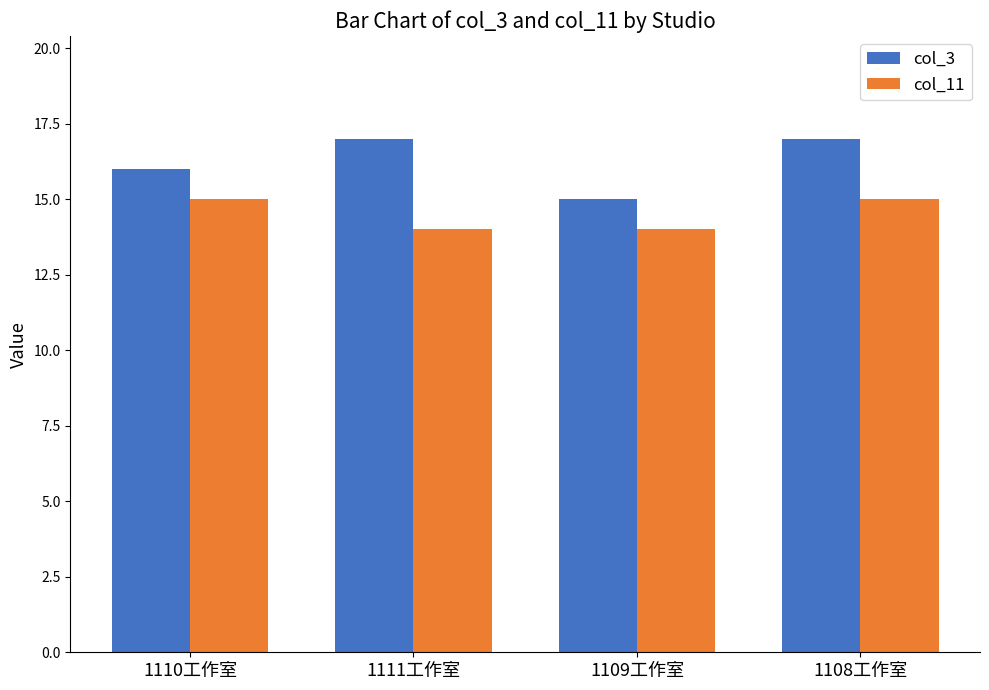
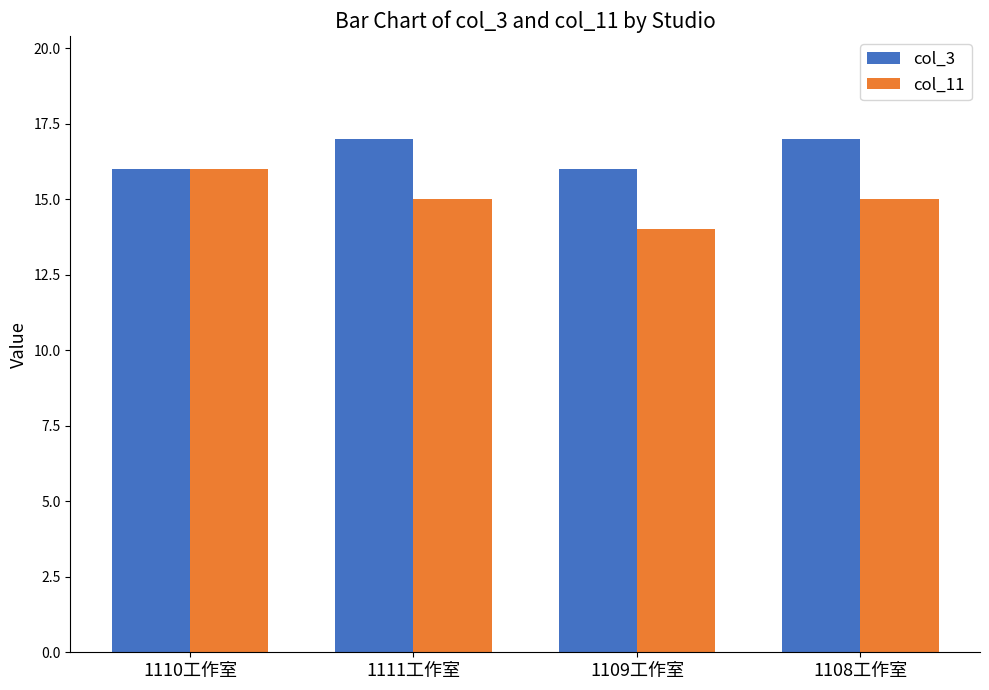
col_11, 1110工作室: 15 -> 16
col_11, 1111工作室: 14 -> 15
col_3, 1109工作室: 15 -> 16
